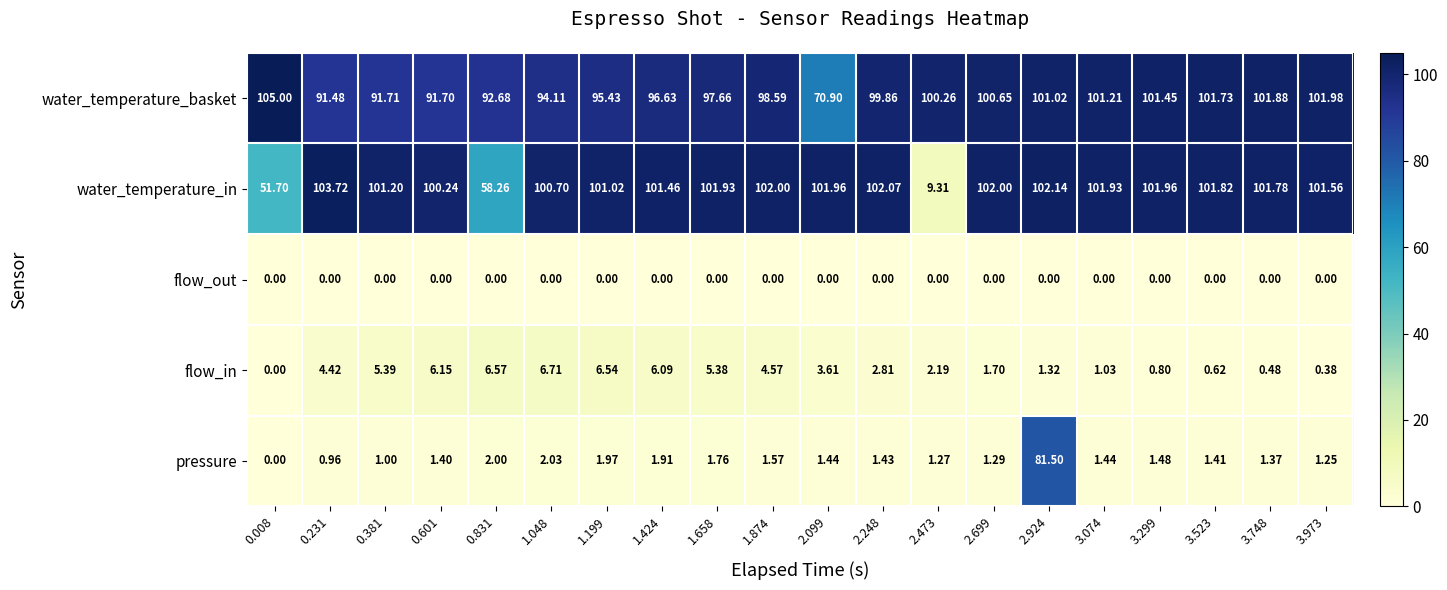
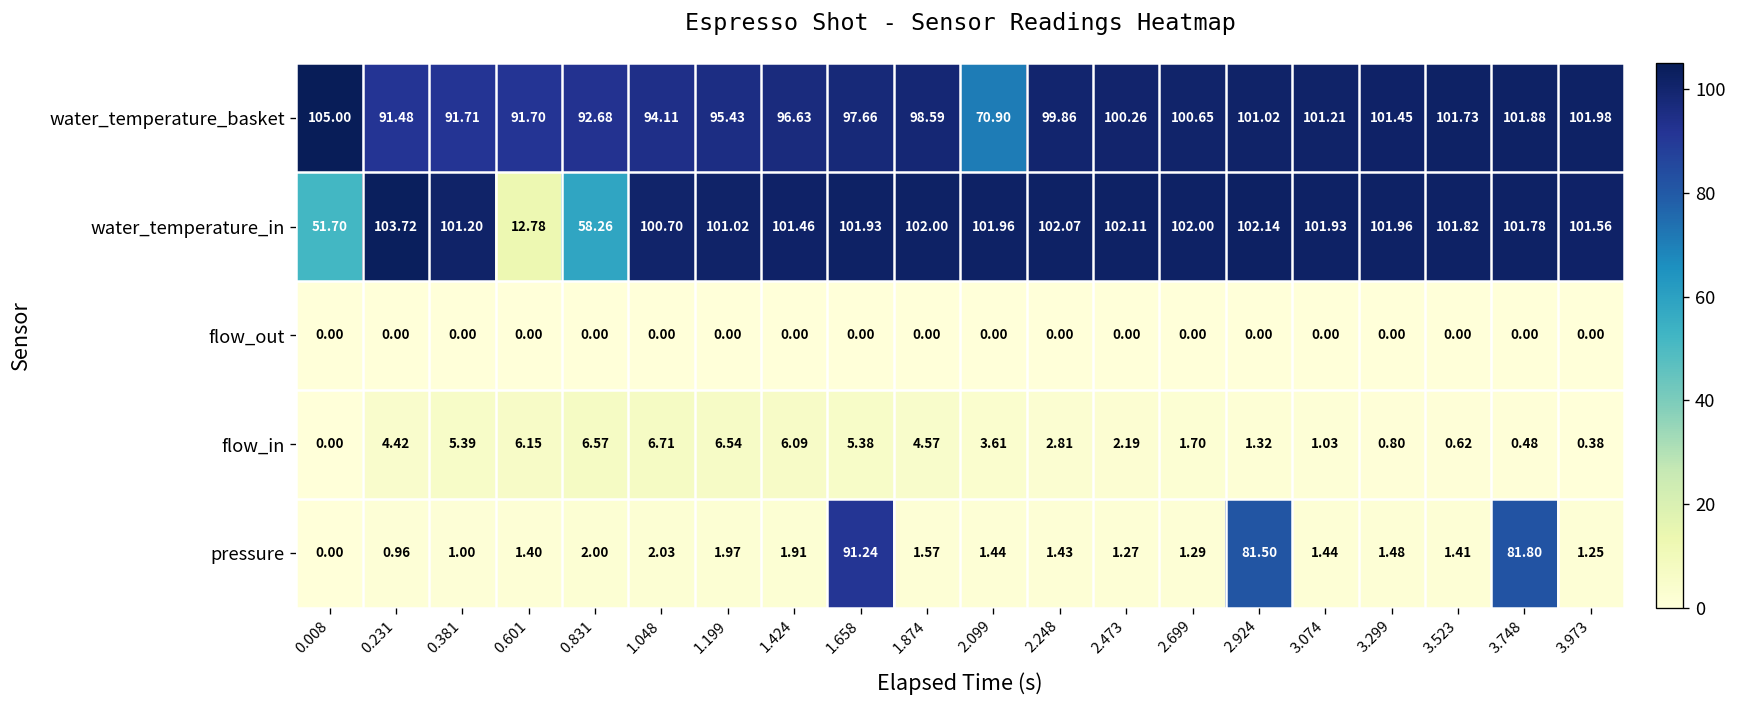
water_temperature_in, 0.601: 100.24 -> 12.78
water_temperature_in, 2.473: 9.31 -> 102.11
pressure, 1.658: 1.76 -> 91.24
pressure, 3.748: 1.37 -> 81.80
